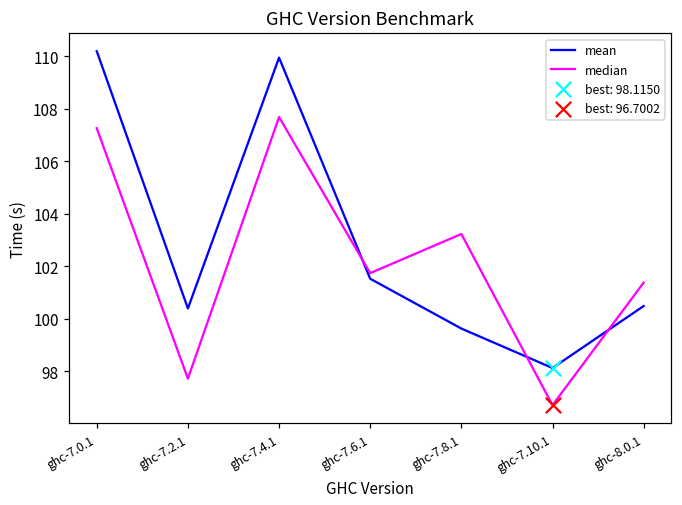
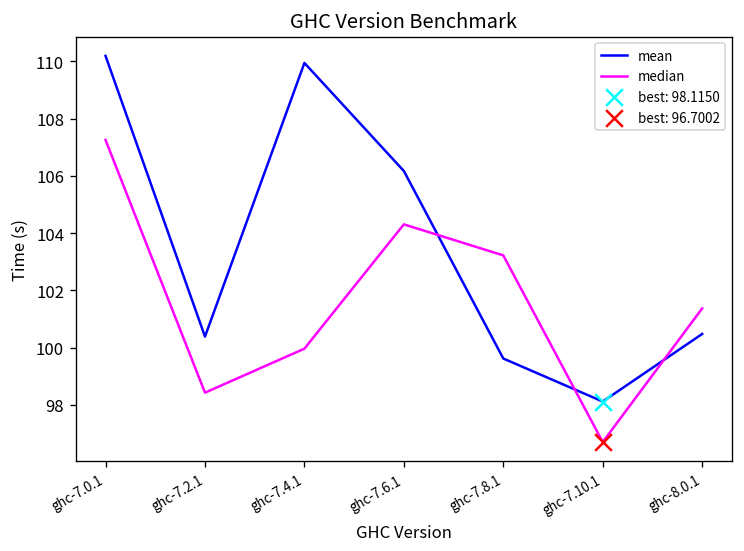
median, ghc-7.2.1: 97.7 -> 98.4
median, ghc-7.4.1: 107.7 -> 100.0
mean, ghc-7.6.1: 101.5 -> 106.2
median, ghc-7.6.1: 101.7 -> 104.3
